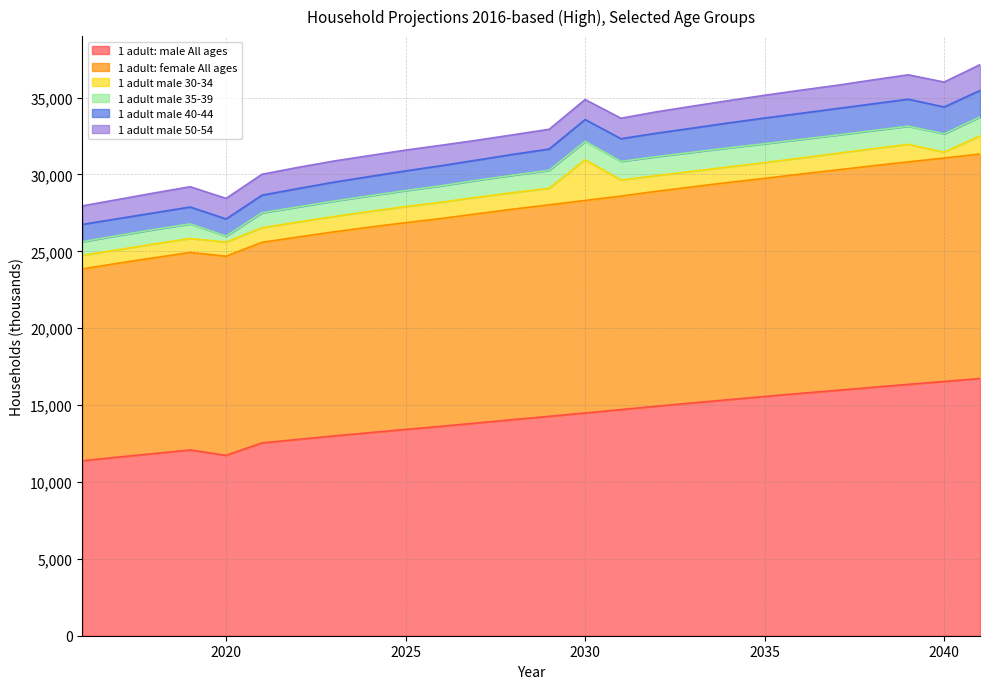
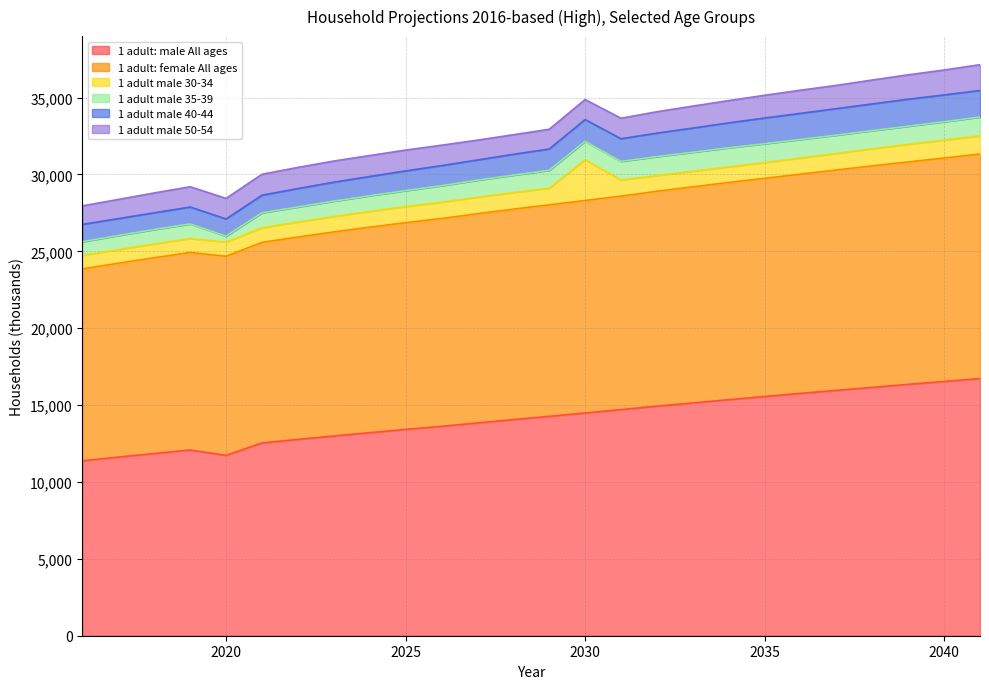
1 adult male 30-34, 2040: 400 -> 1,200
